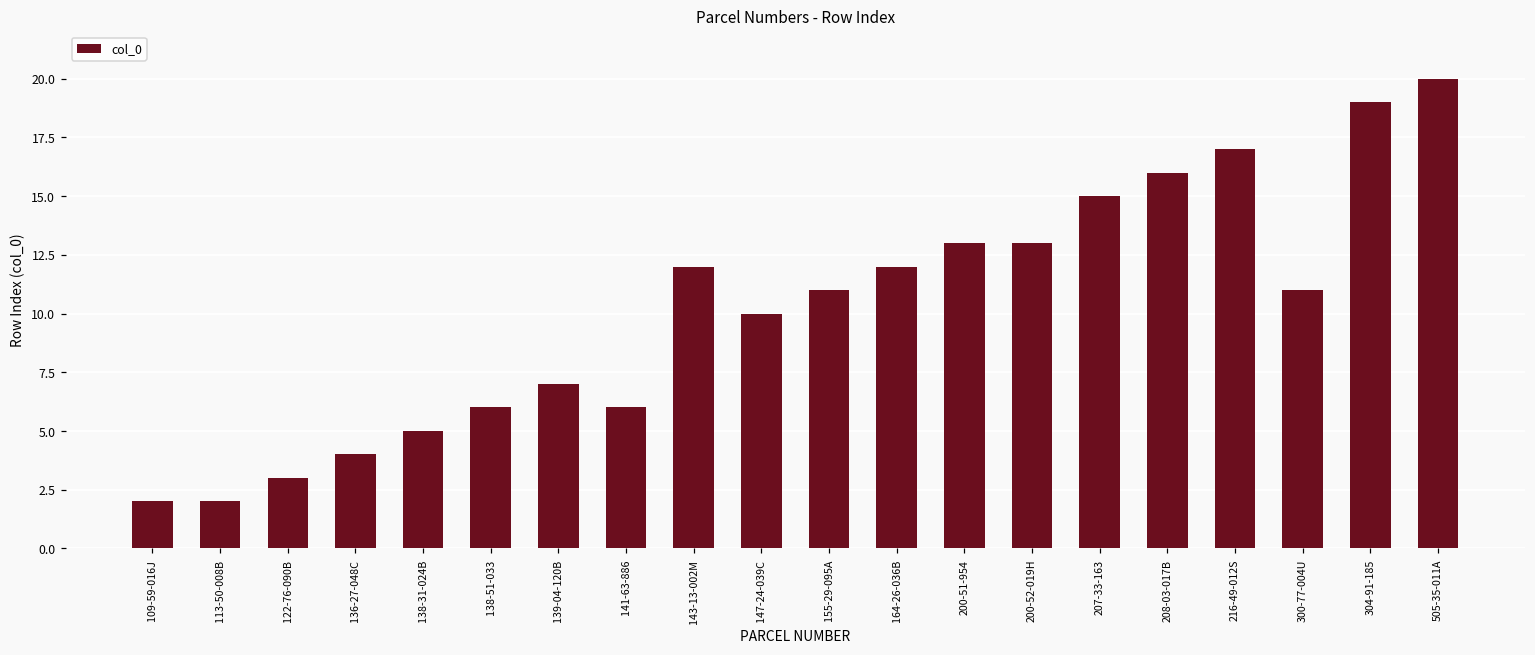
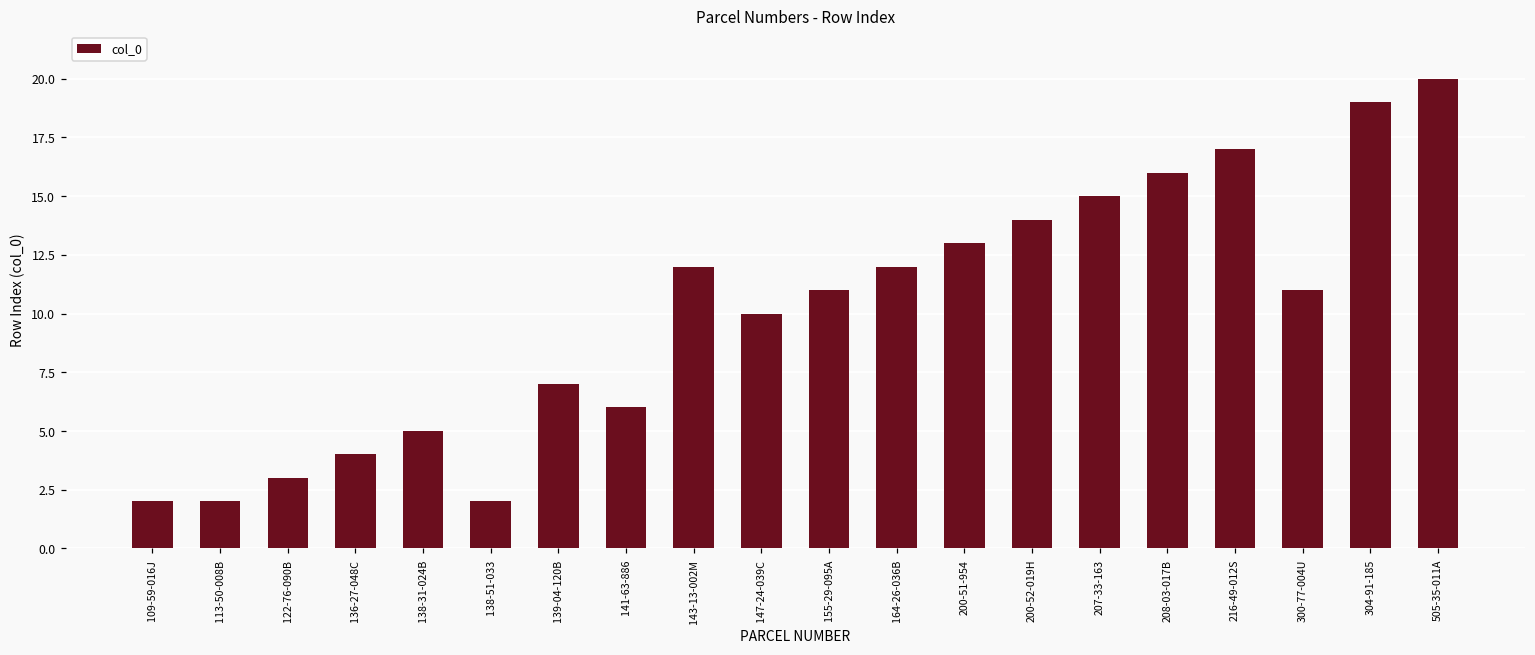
138-51-033: 6 -> 2
200-52-019H: 13 -> 14
